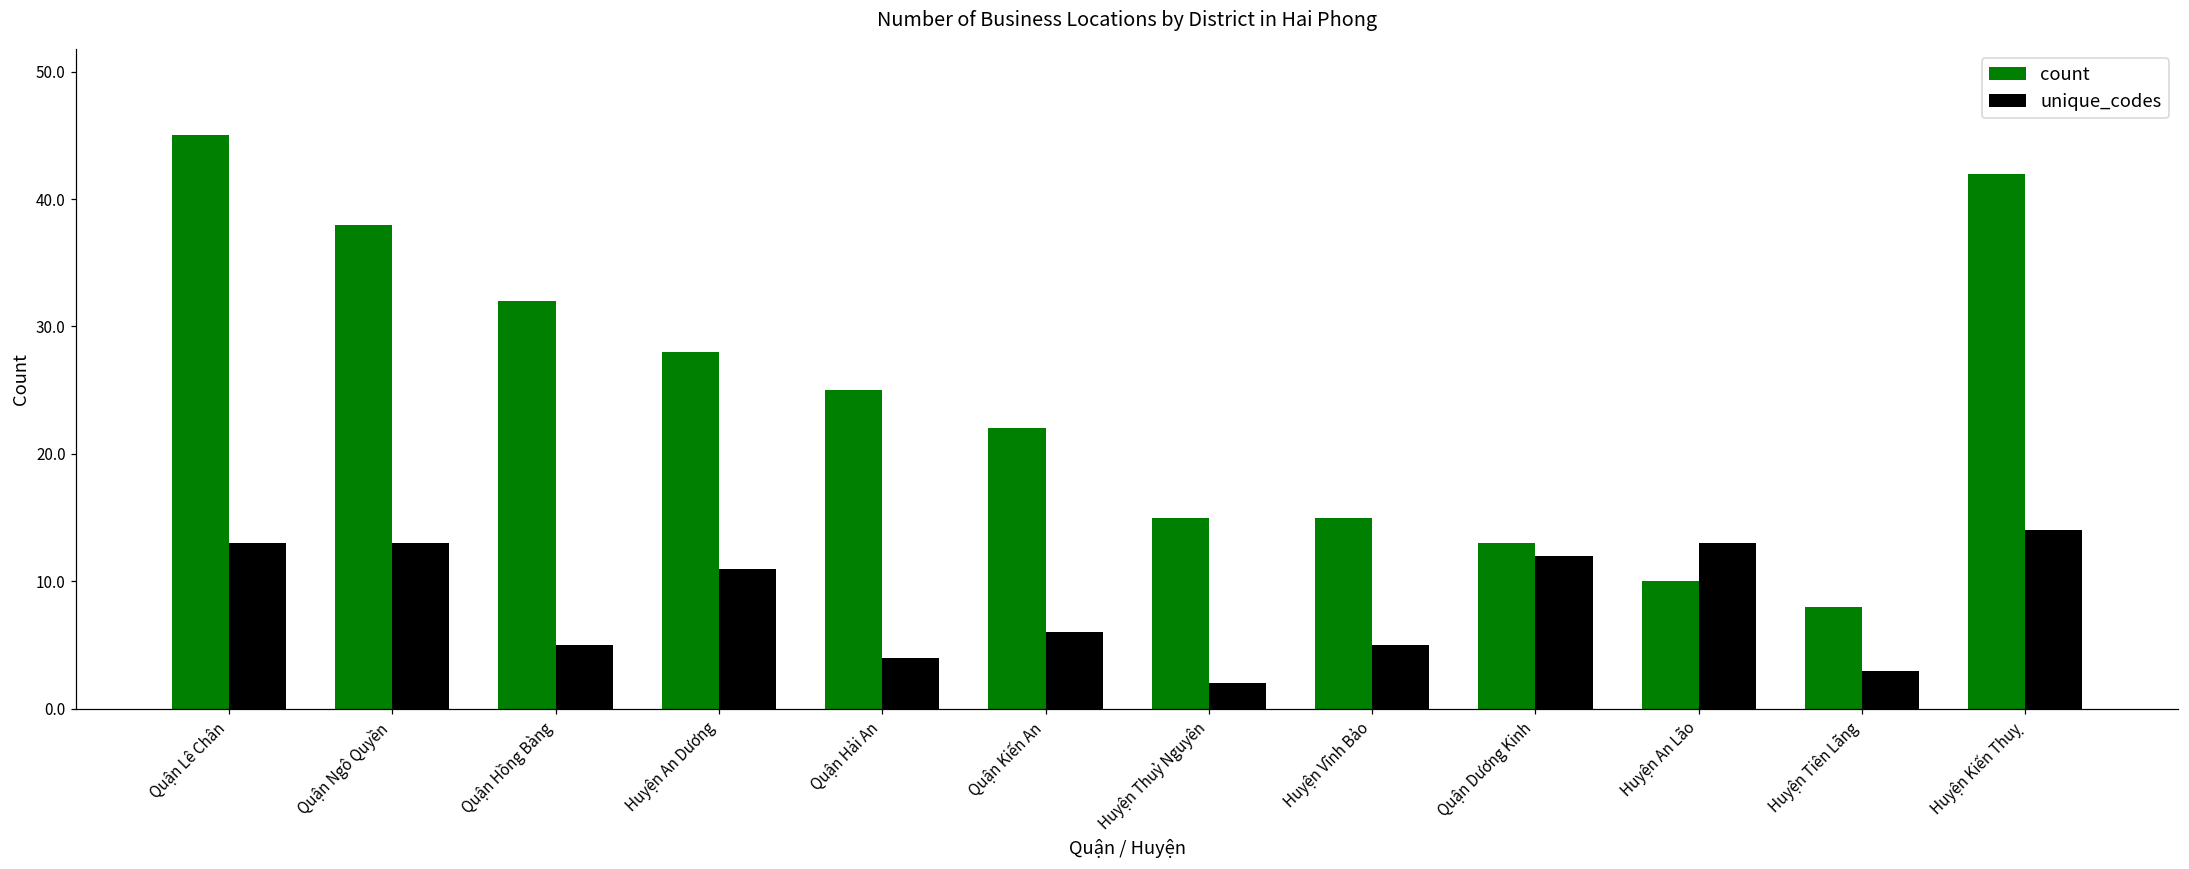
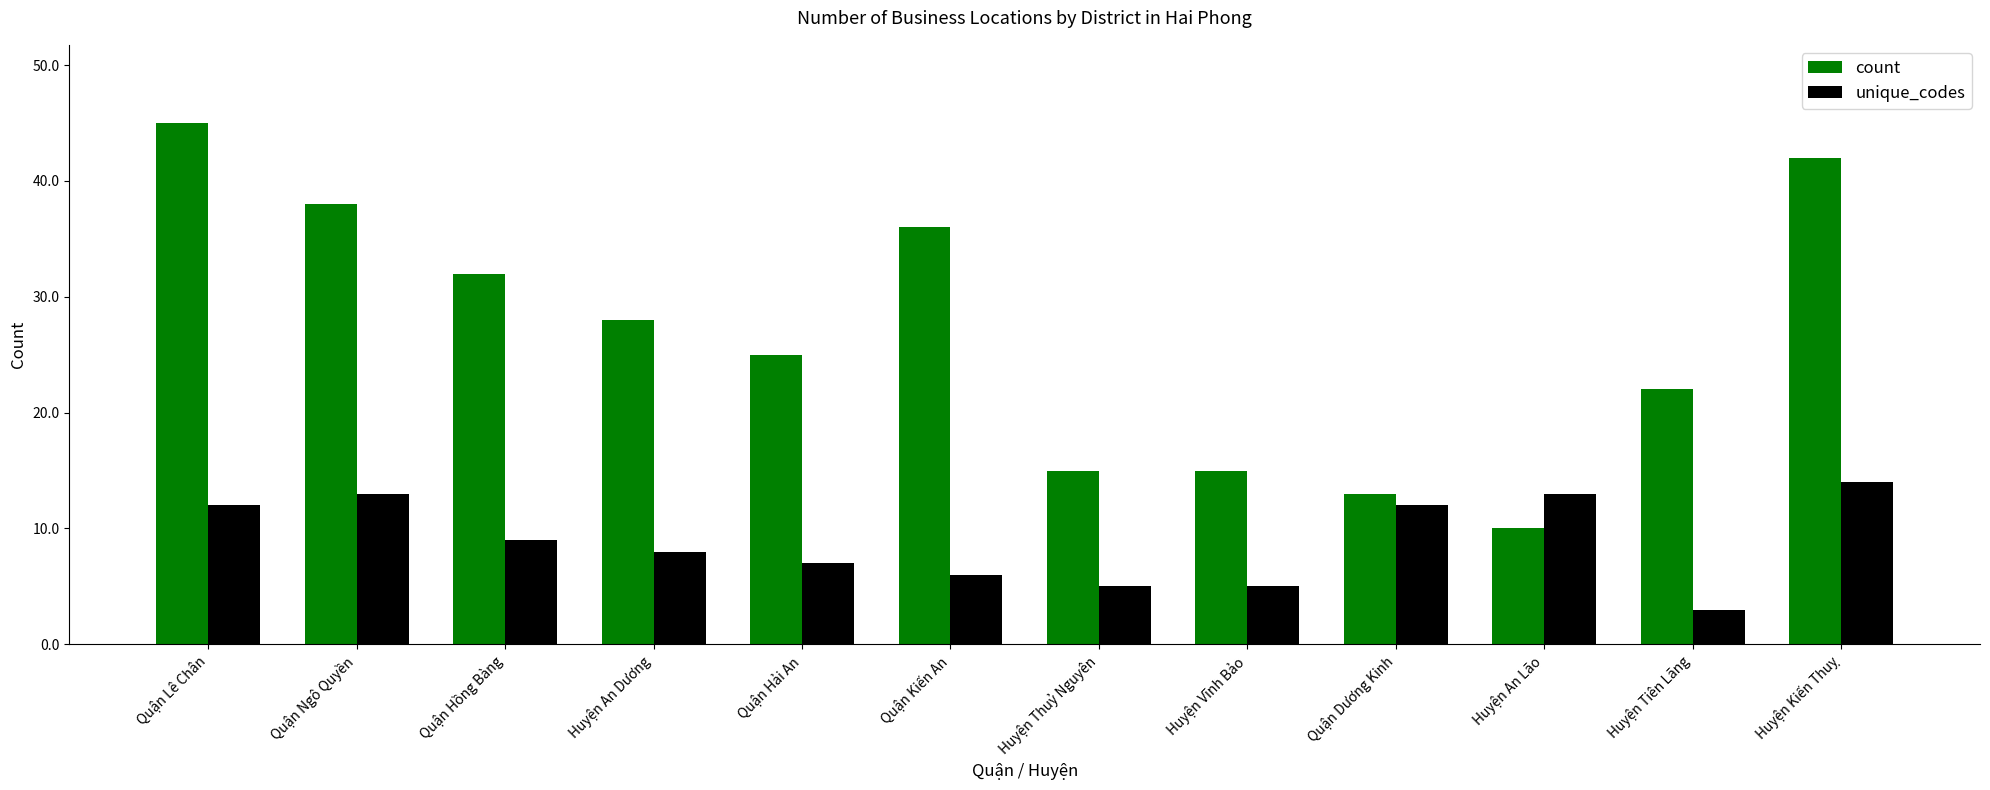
unique_codes, Quận Lê Chân: 13 -> 12
unique_codes, Quận Hồng Bàng: 5 -> 9
unique_codes, Huyện An Dương: 11 -> 8
unique_codes, Quận Hải An: 4 -> 7
count, Quận Kiến An: 22 -> 36
unique_codes, Huyện Thuỷ Nguyên: 2 -> 5
count, Huyện Tiên Lãng: 8 -> 22
